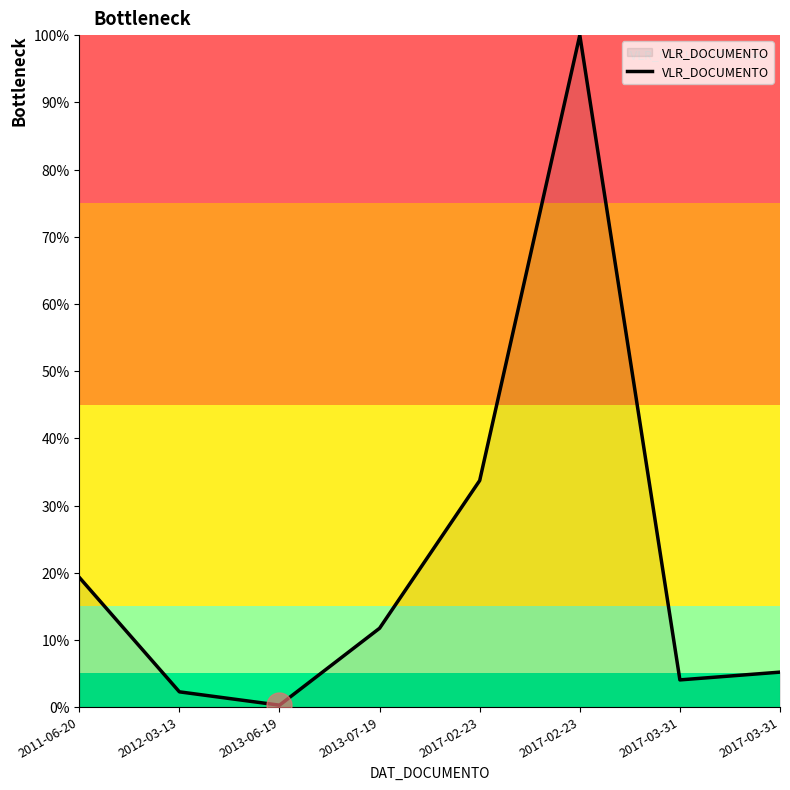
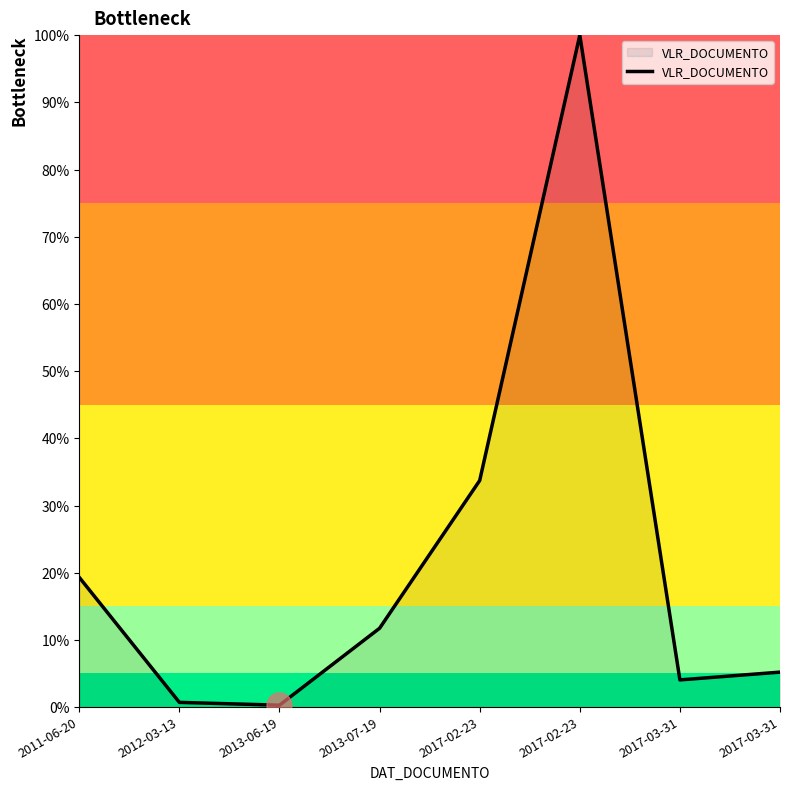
VLR_DOCUMENTO, 2012-03-13: 2% -> 1%
